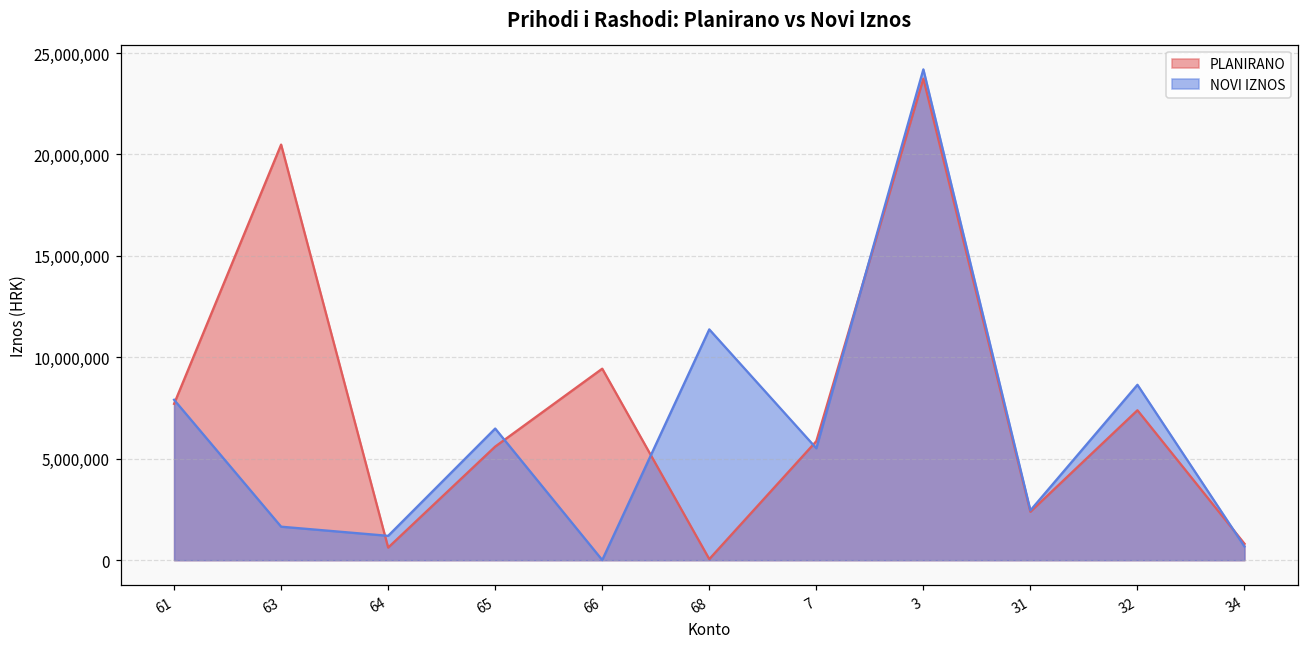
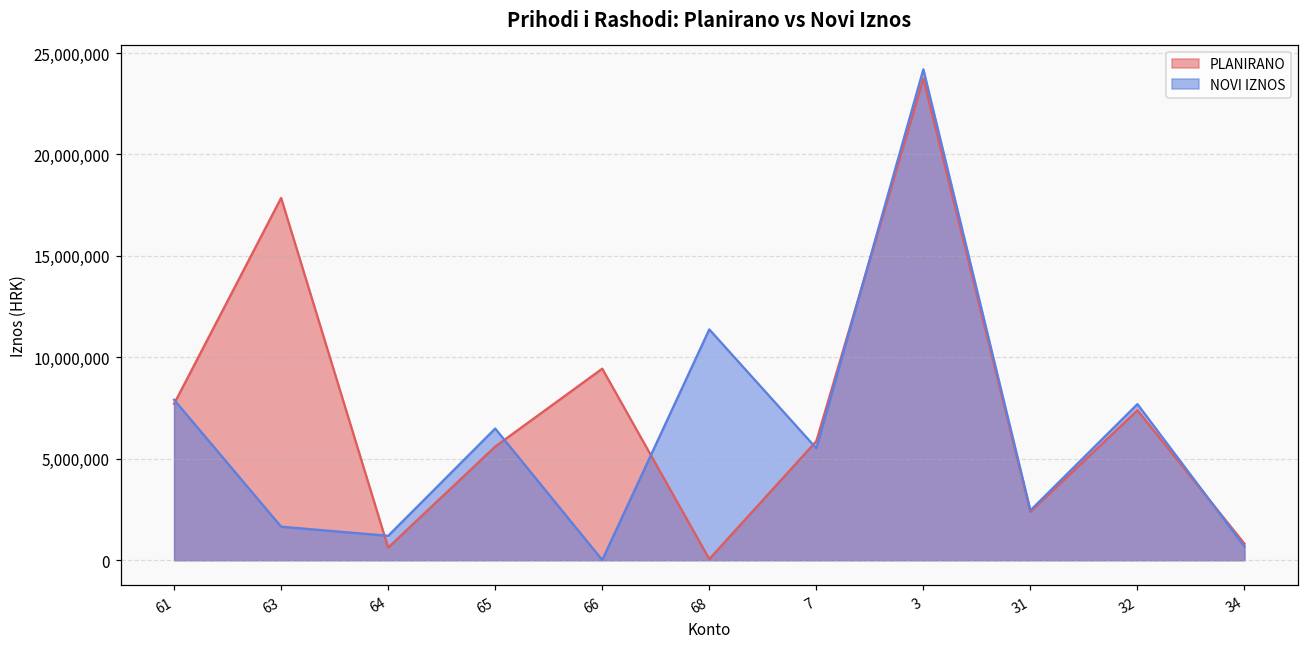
PLANIRANO, 63: 20,500,000 -> 17,900,000
NOVI IZNOS, 32: 8,600,000 -> 7,700,000
